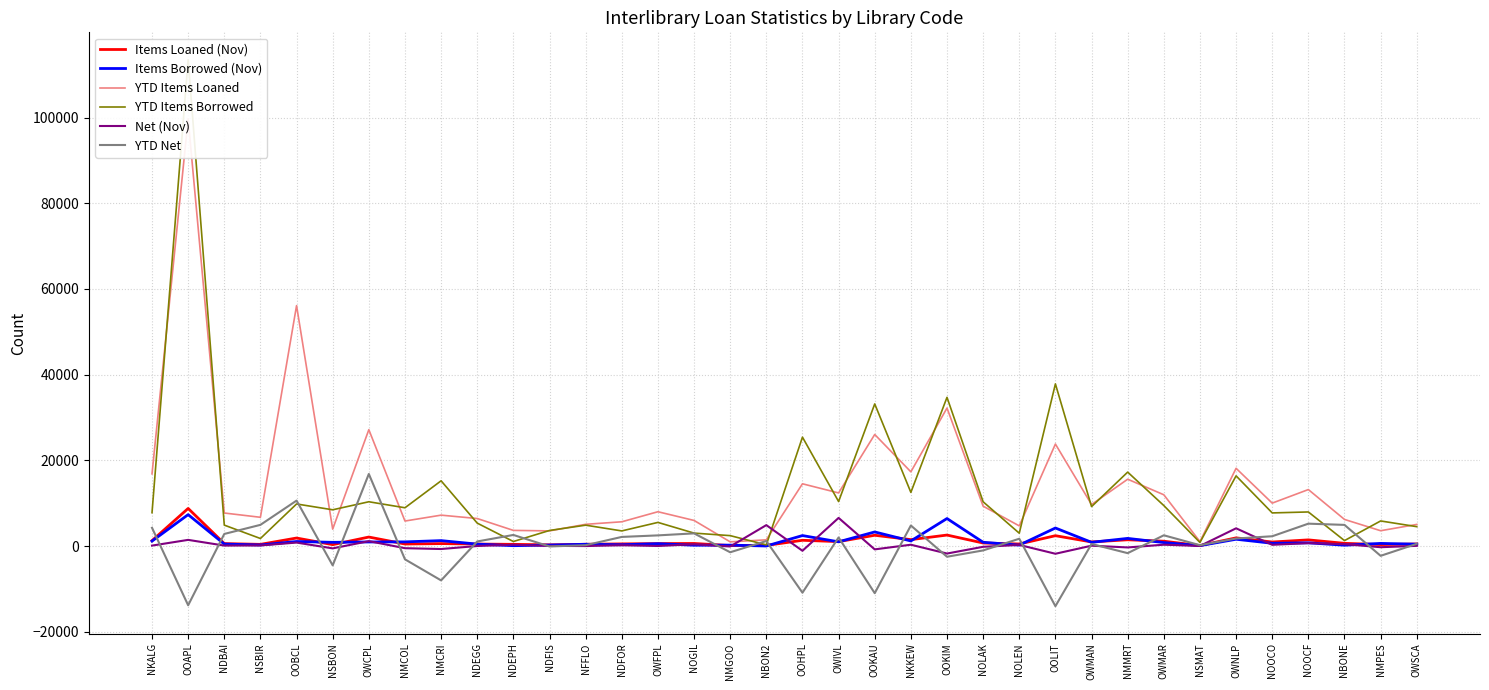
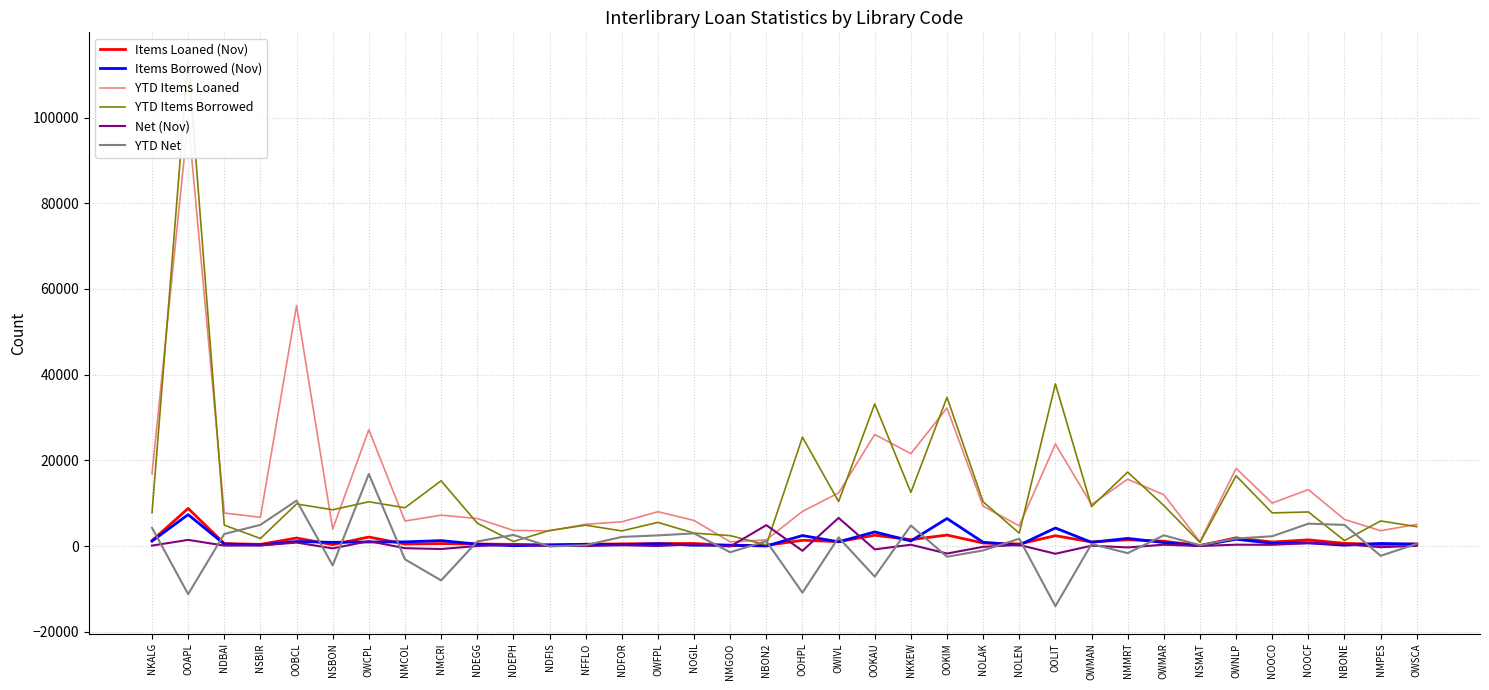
YTD Net, OOAPL: -14000 -> -11000
YTD Items Loaned, OOHPL: 15000 -> 8000
YTD Net, OOKAU: -11000 -> -7000
YTD Items Loaned, NKKEW: 17000 -> 22000
Net (Nov), OWNLP: 4000 -> 0
